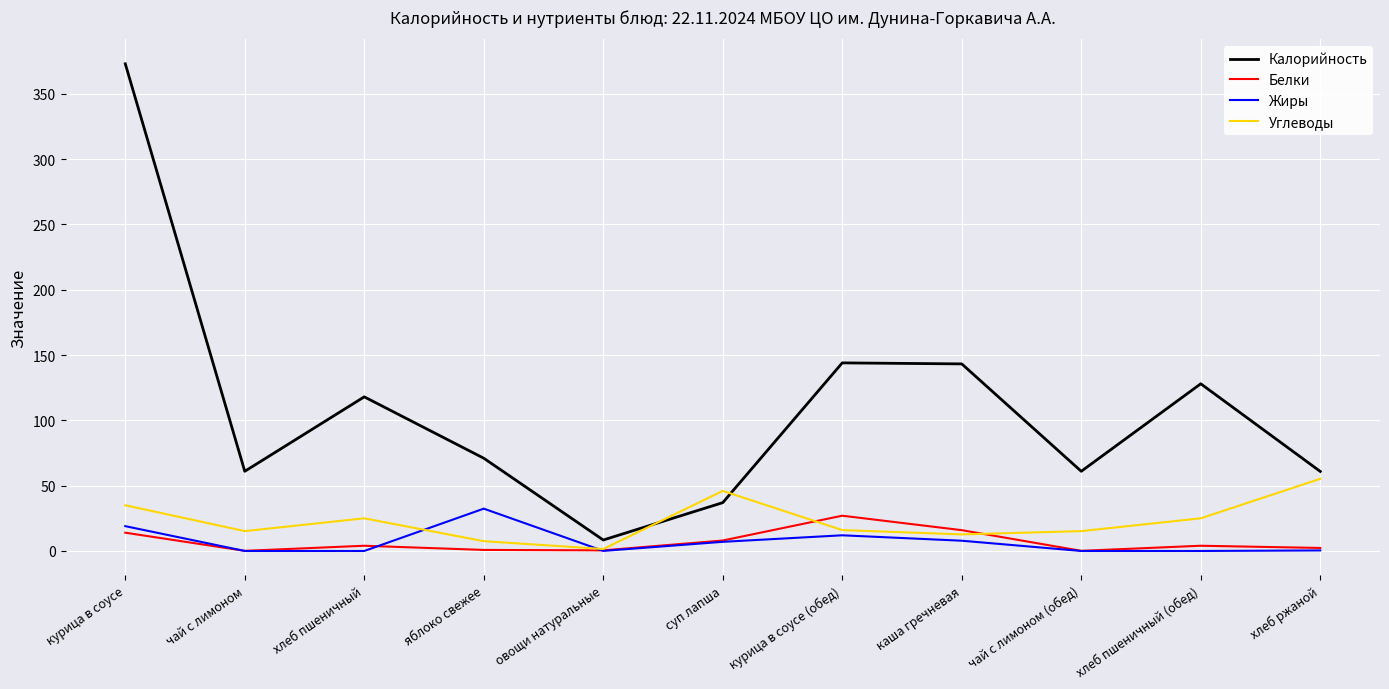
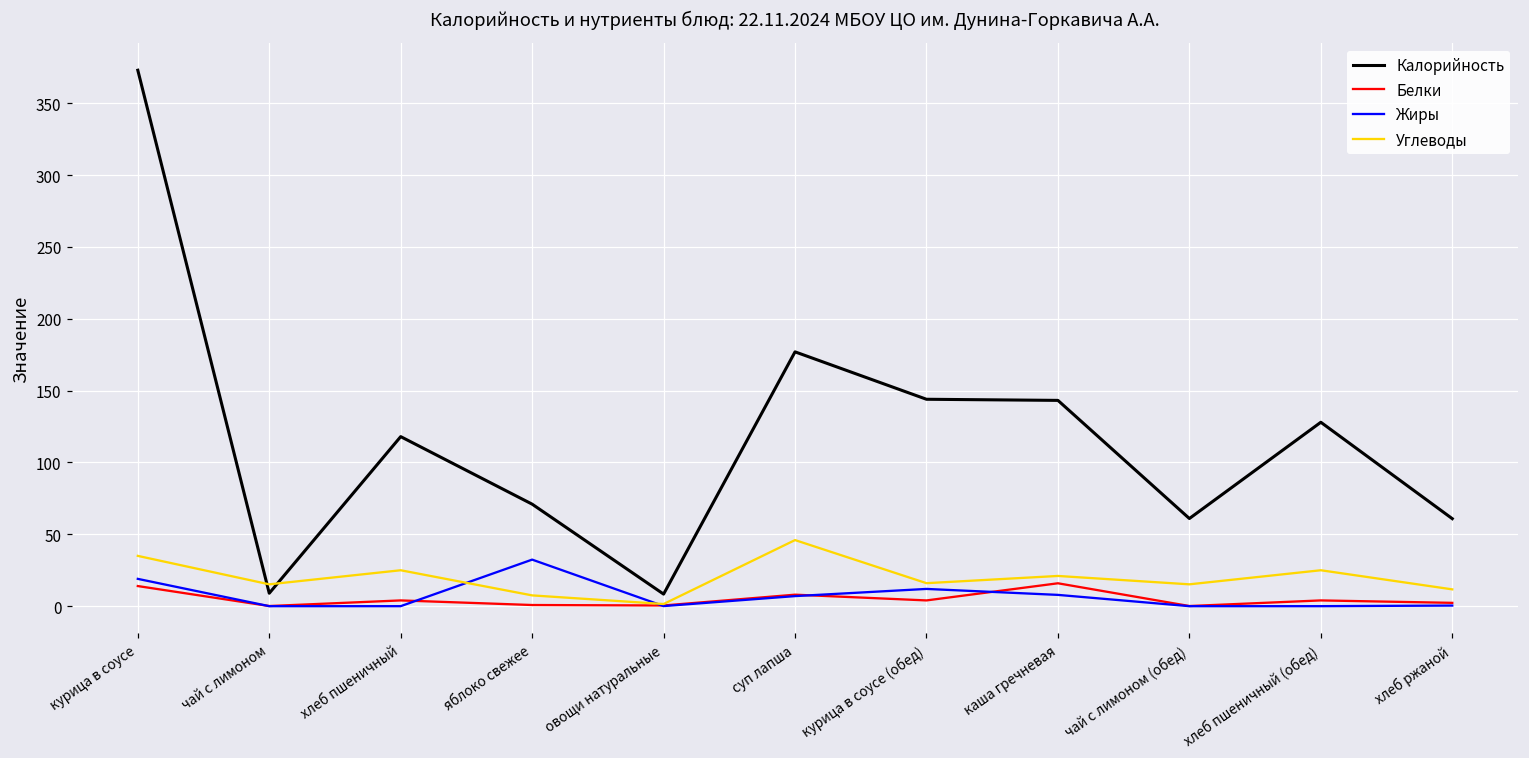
Калорийность, чай с лимоном: 61 -> 9
Калорийность, суп лапша: 37 -> 177
Белки, курица в соусе (обед): 27 -> 4
Углеводы, каша гречневая: 13 -> 21
Углеводы, хлеб ржаной: 55 -> 12
